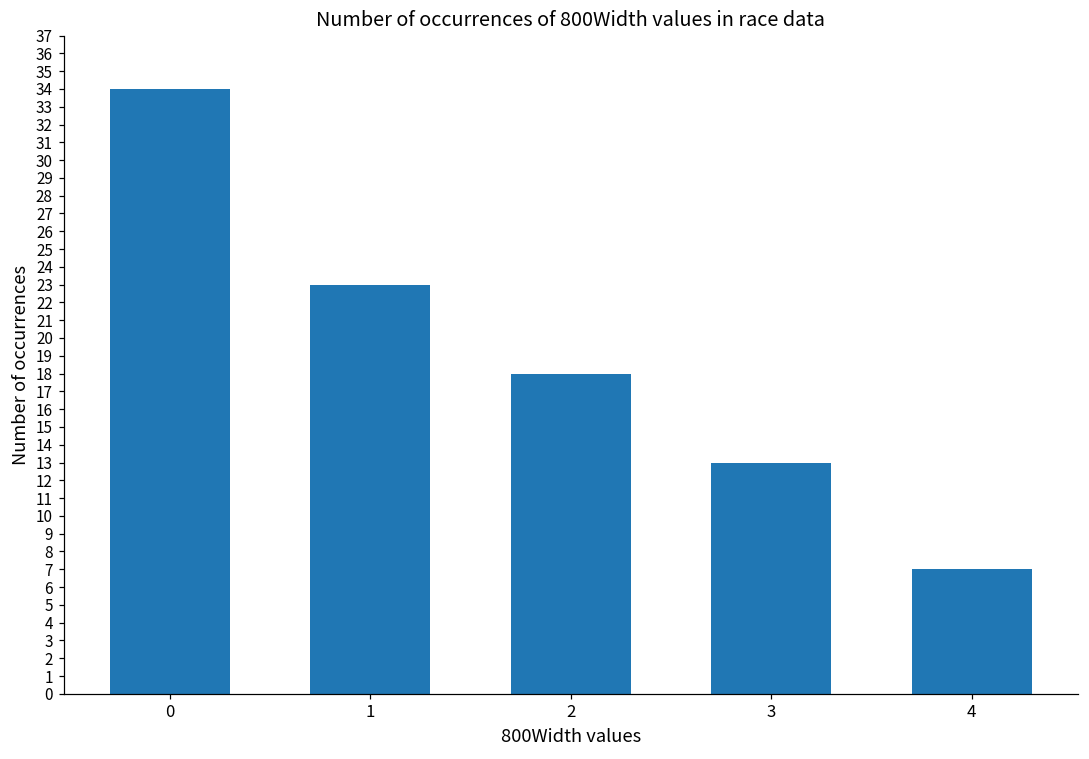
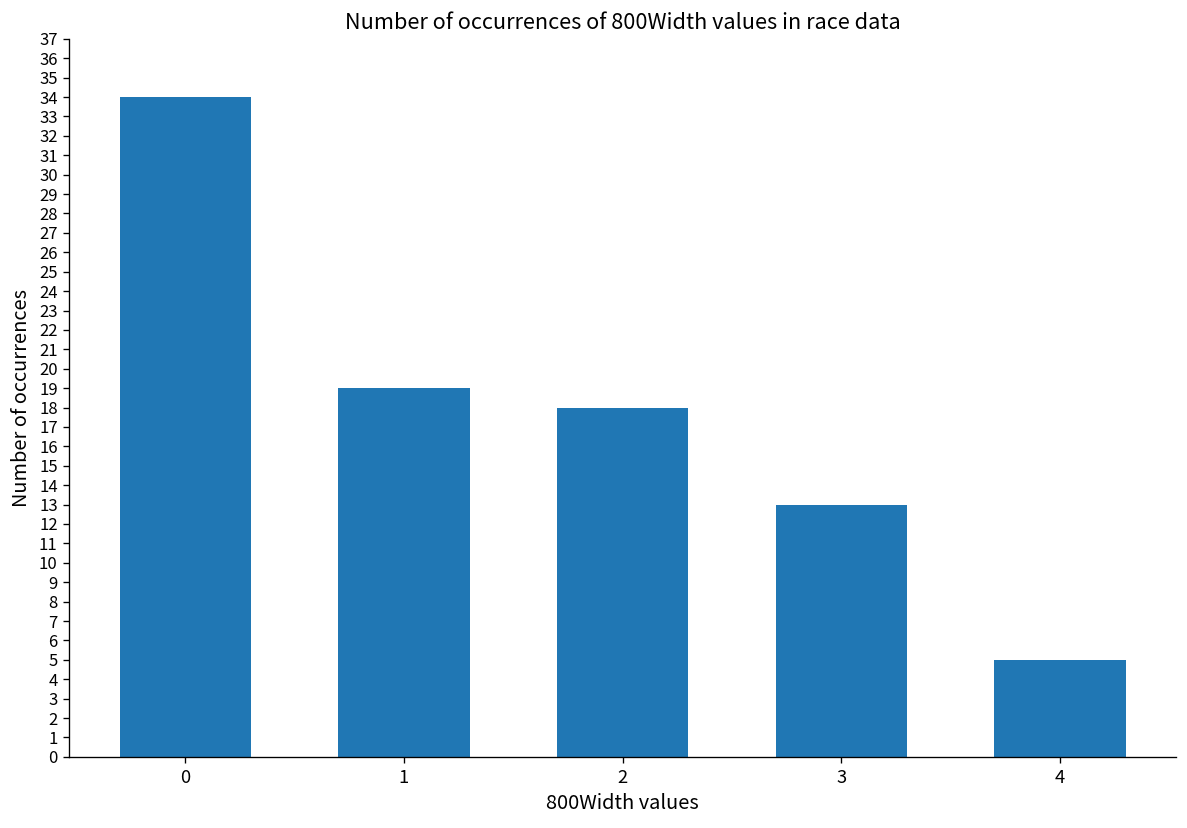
1: 23 -> 19
4: 7 -> 5
